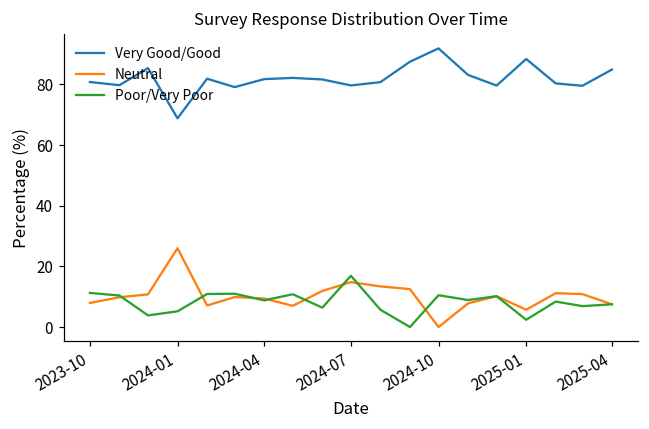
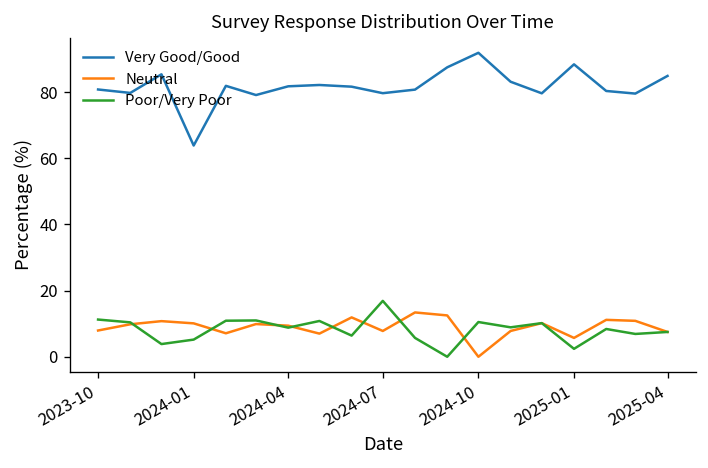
Very Good/Good, 2024-01: 69 -> 64
Neutral, 2024-01: 26 -> 10
Neutral, 2024-07: 15 -> 8
